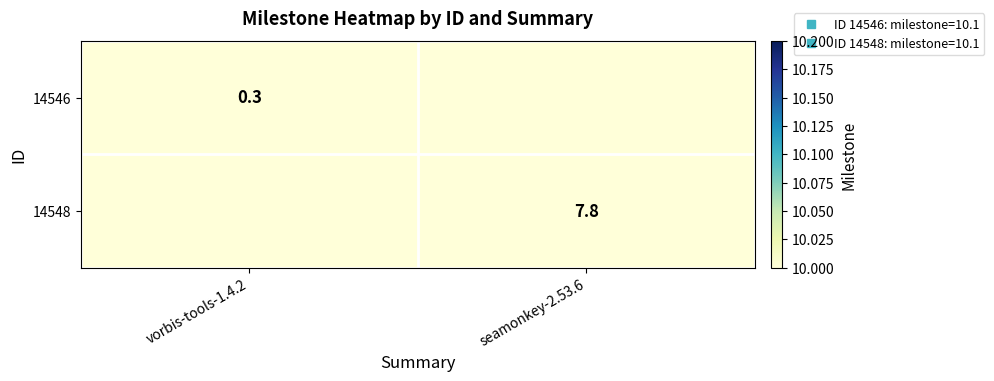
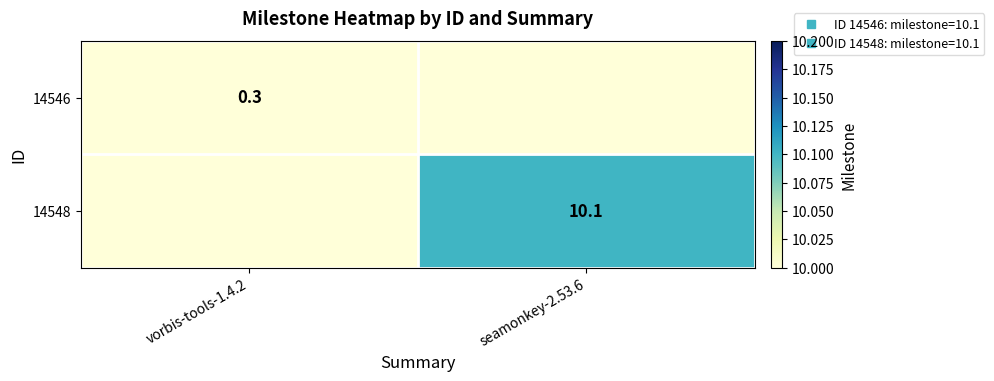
14548, seamonkey-2.53.6: 7.8 -> 10.1
